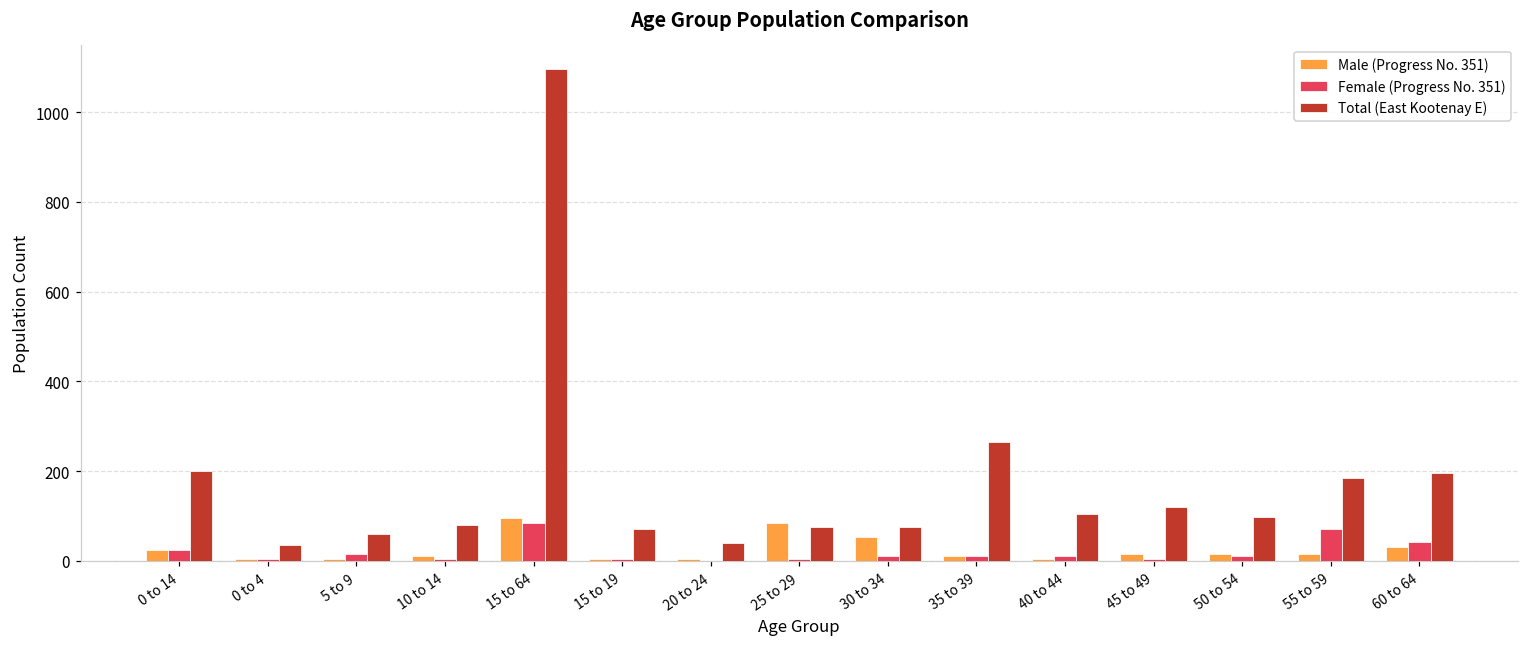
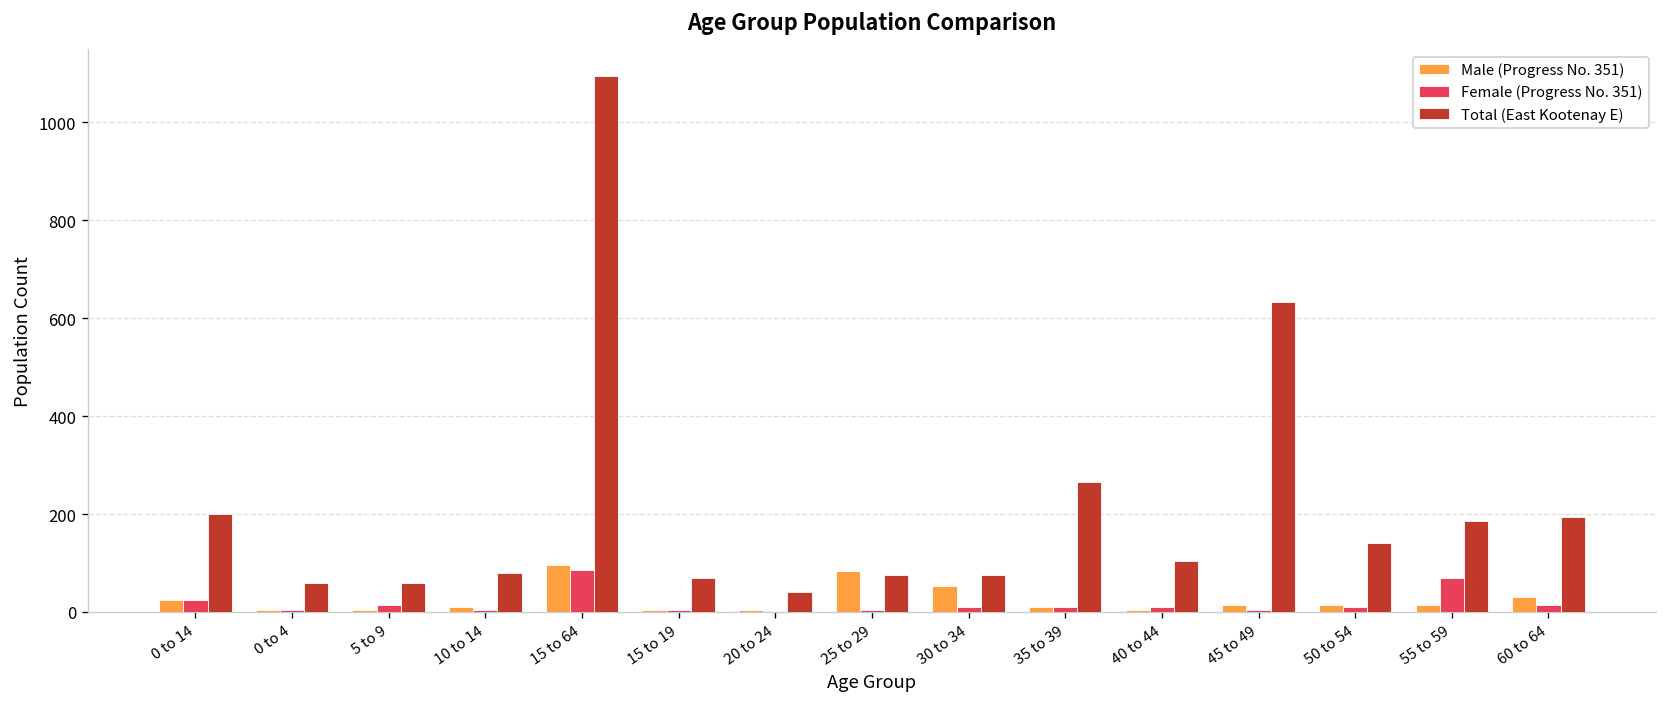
Total (East Kootenay E), 0 to 4: 40 -> 60
Total (East Kootenay E), 45 to 49: 120 -> 630
Total (East Kootenay E), 50 to 54: 100 -> 140
Female (Progress No. 351), 60 to 64: 40 -> 20
